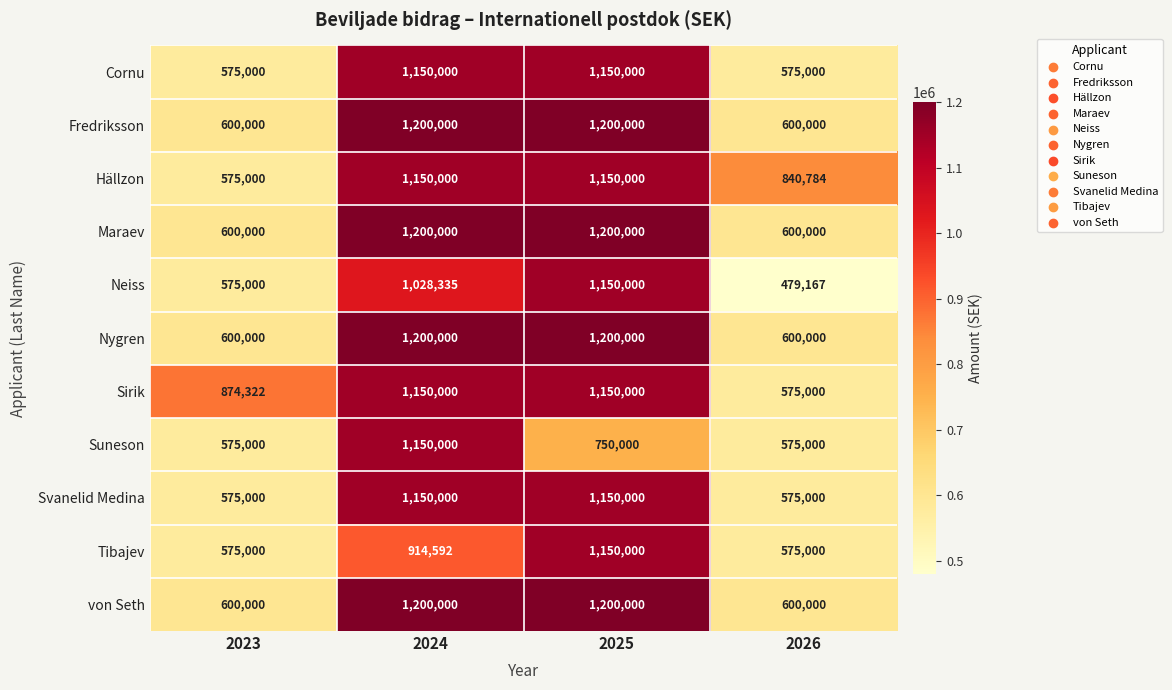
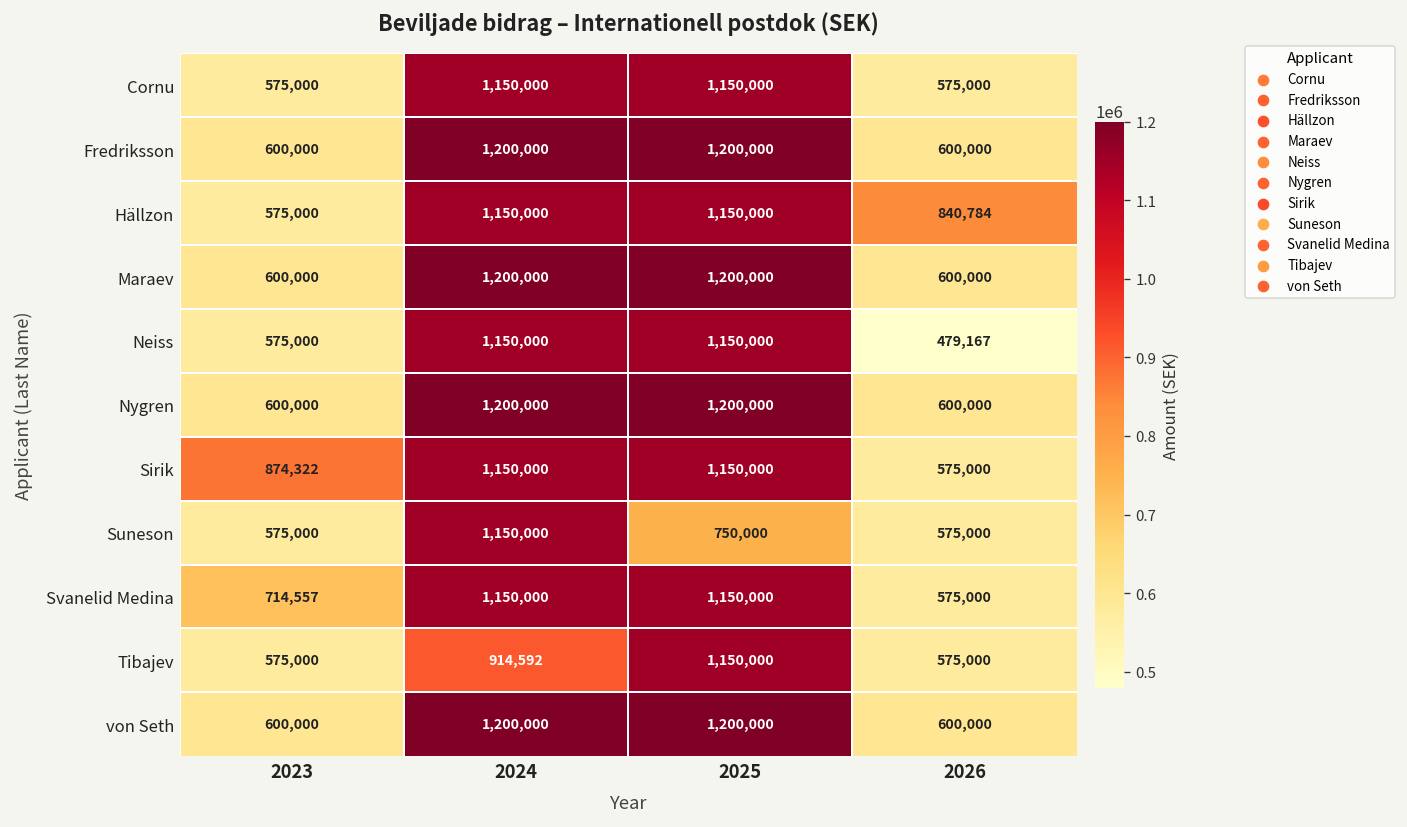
Neiss, 2024: 1,028,335 -> 1,150,000
Svanelid Medina, 2023: 575,000 -> 714,557
